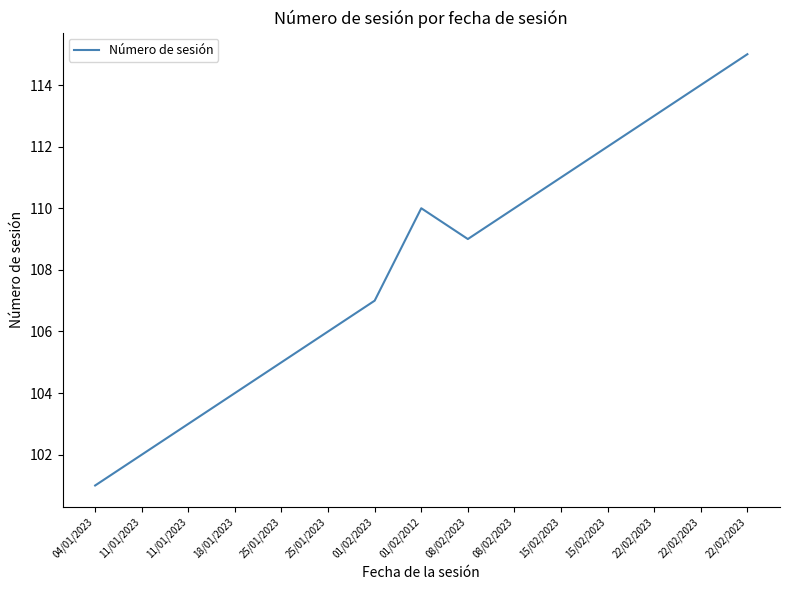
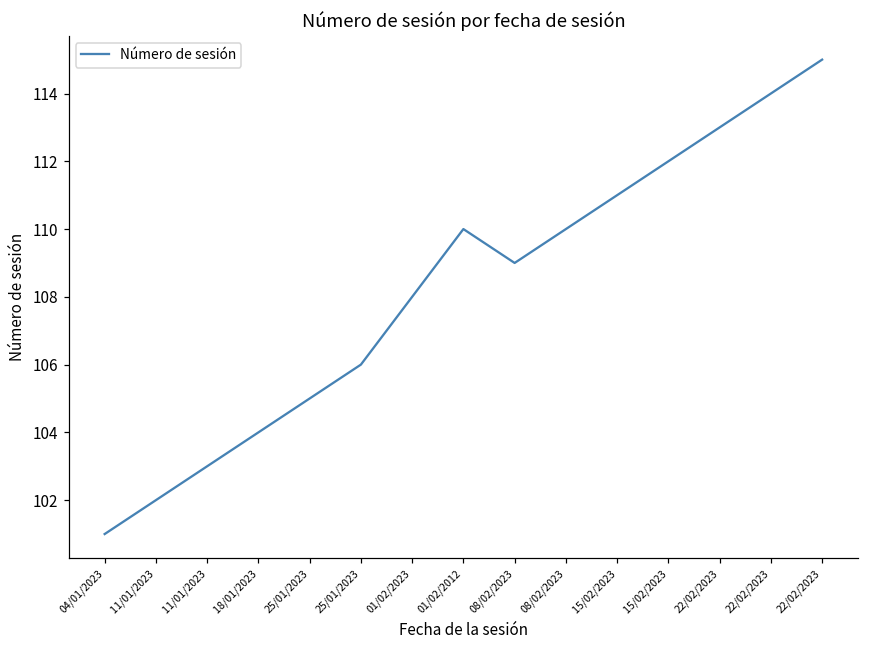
01/02/2023: 107 -> 108
